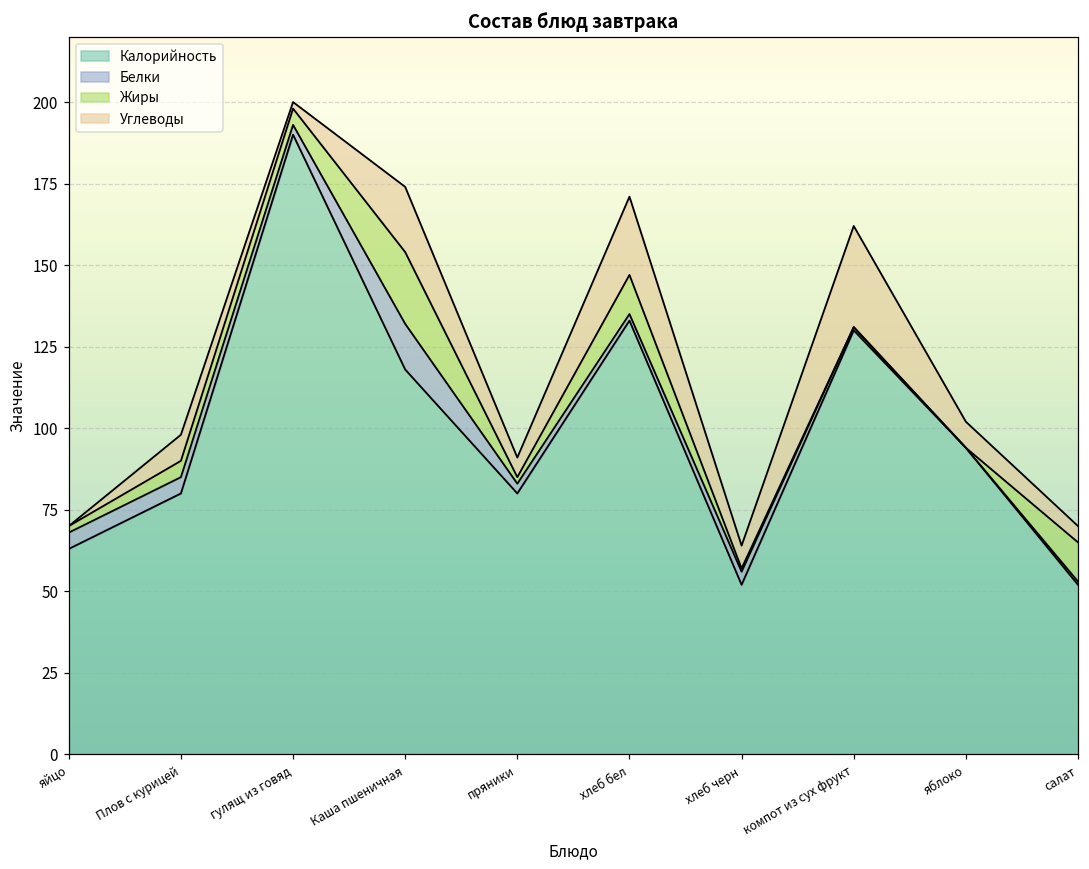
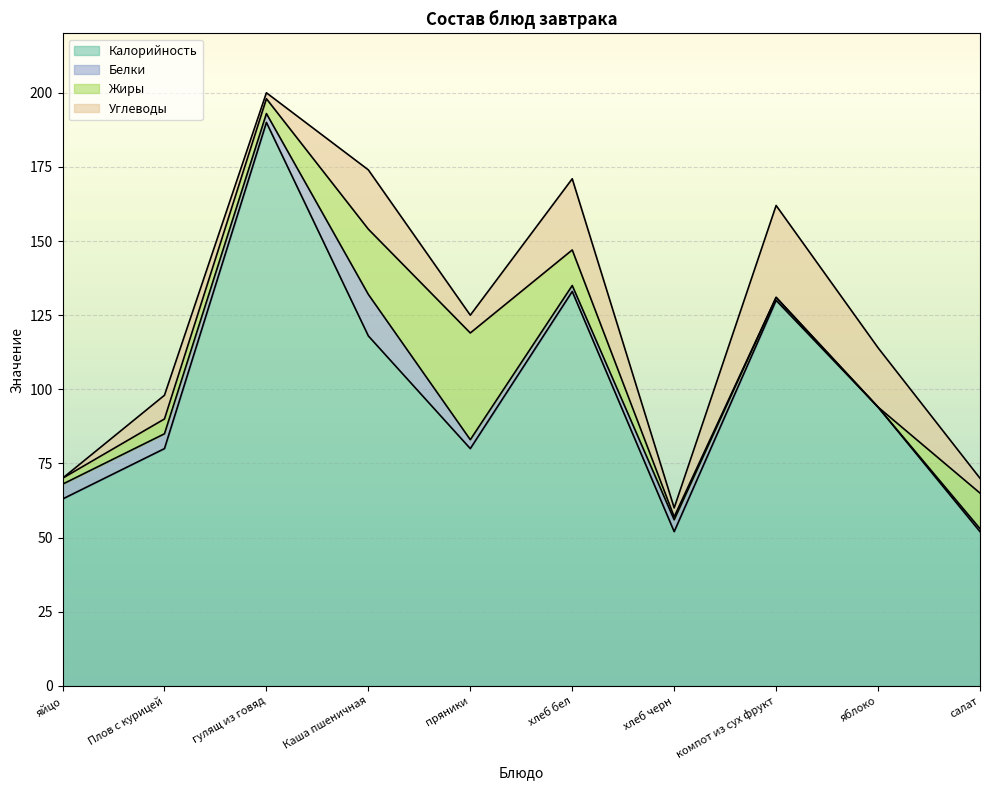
Жиры, пряники: 2 -> 36
Углеводы, хлеб черн: 7 -> 3
Углеводы, яблоко: 8 -> 20
